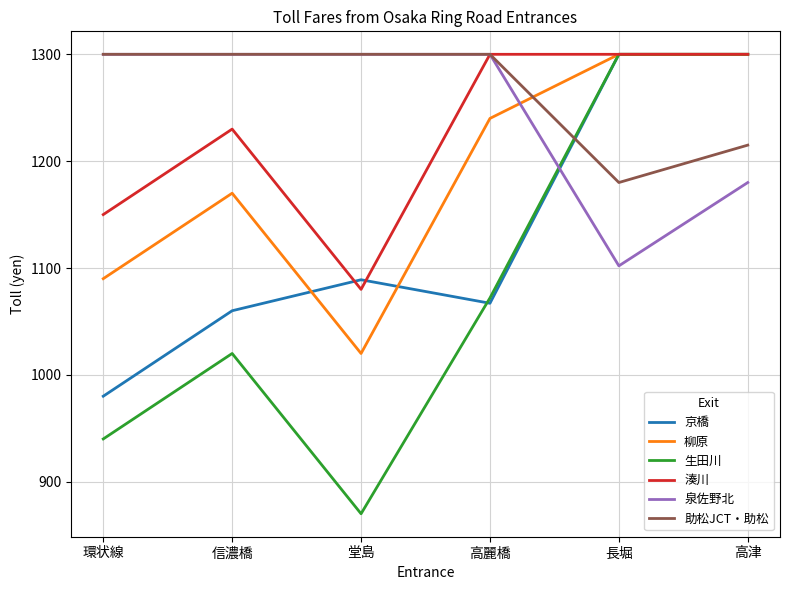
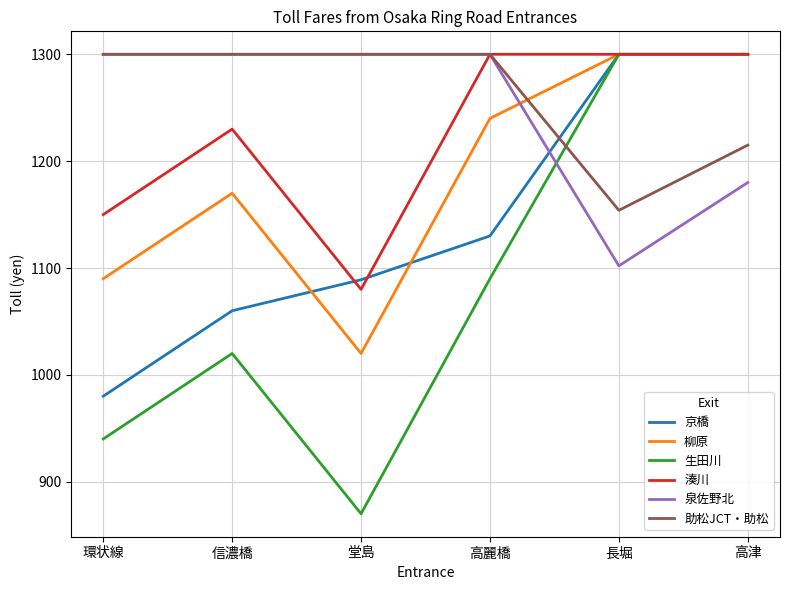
京橋, 高麗橋: 1067 -> 1130
生田川, 高麗橋: 1072 -> 1090
助松JCT・助松, 長堀: 1180 -> 1154
